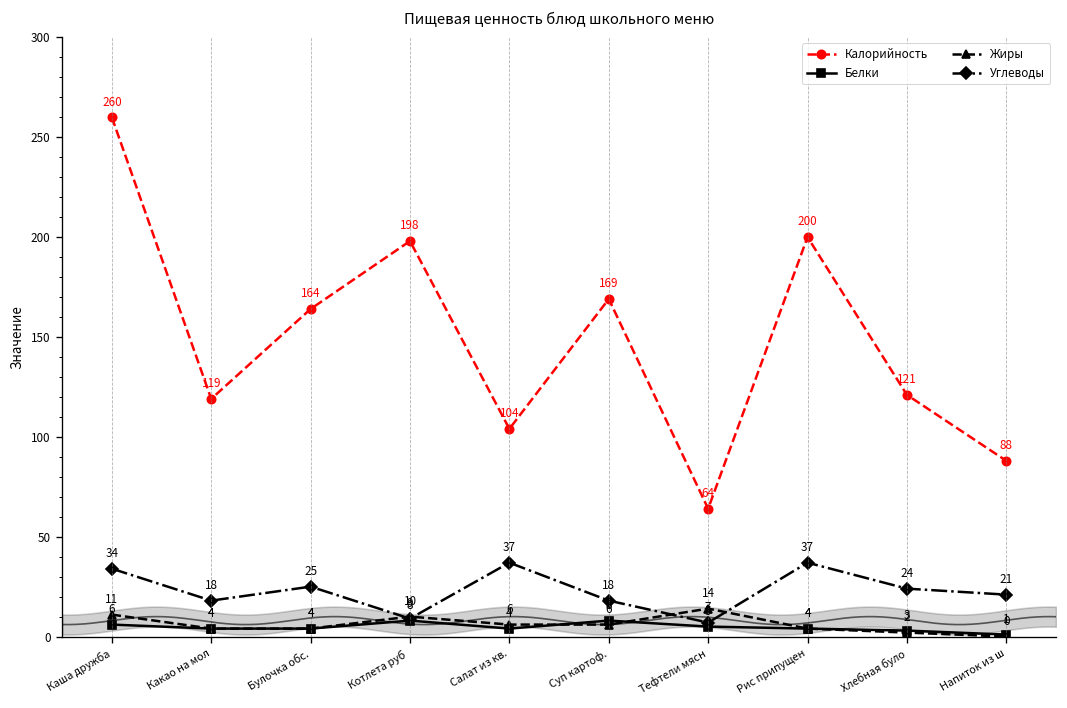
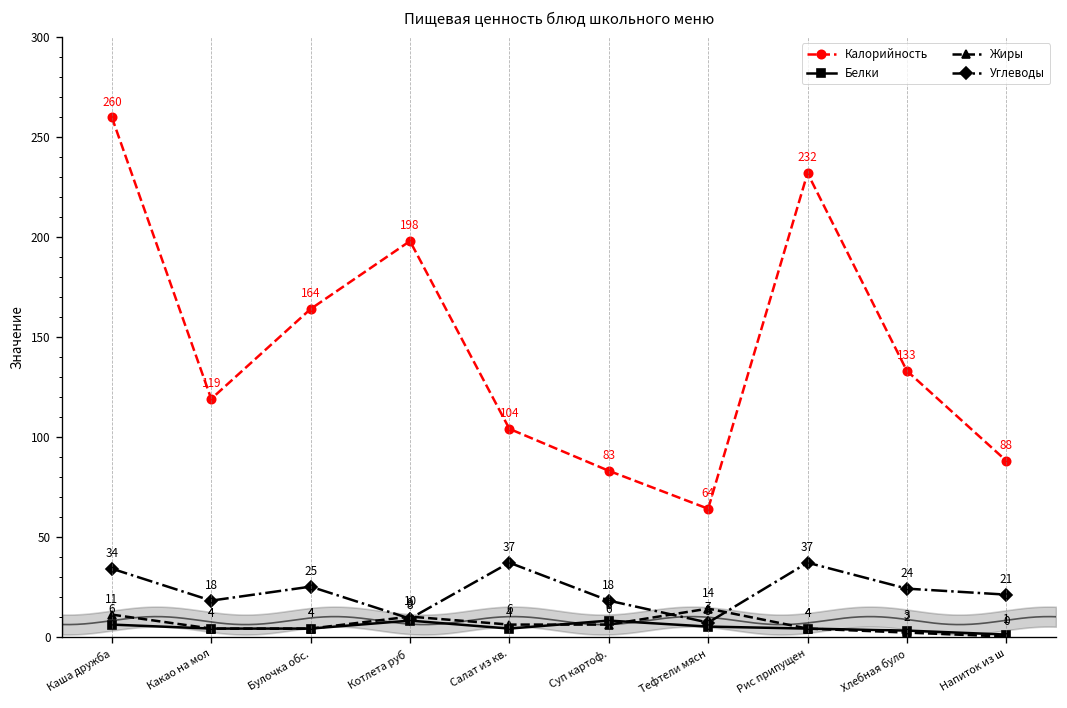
Калорийность, Суп картоф.: 169 -> 83
Калорийность, Рис припущен: 200 -> 232
Калорийность, Хлебная було: 121 -> 133
